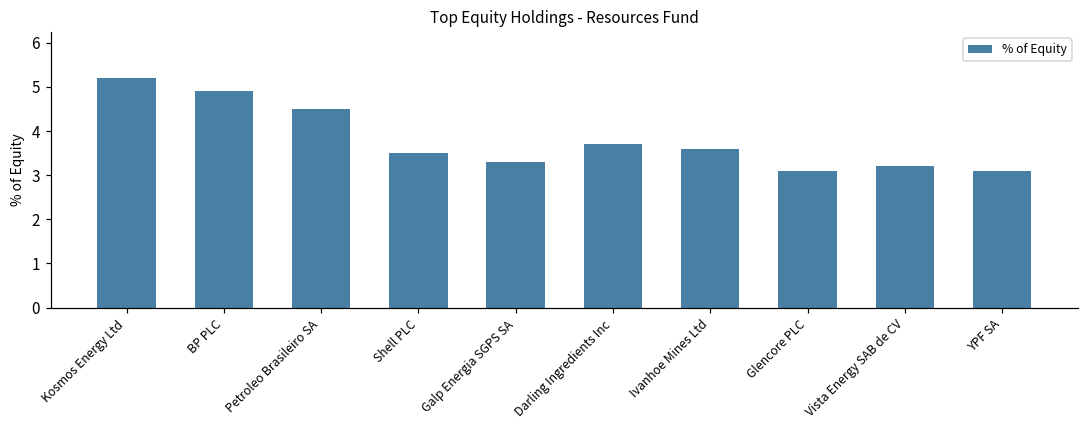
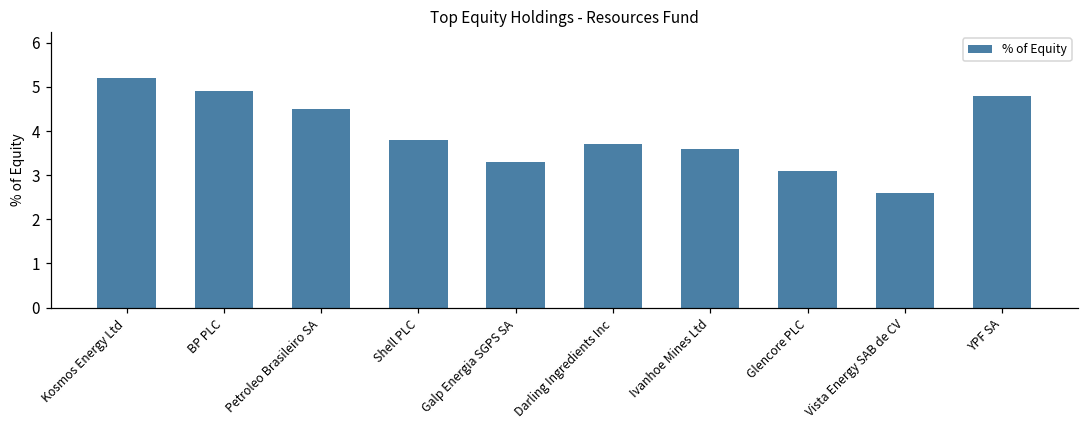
Shell PLC: 3.5 -> 3.8
Vista Energy SAB de CV: 3.2 -> 2.6
YPF SA: 3.1 -> 4.8
